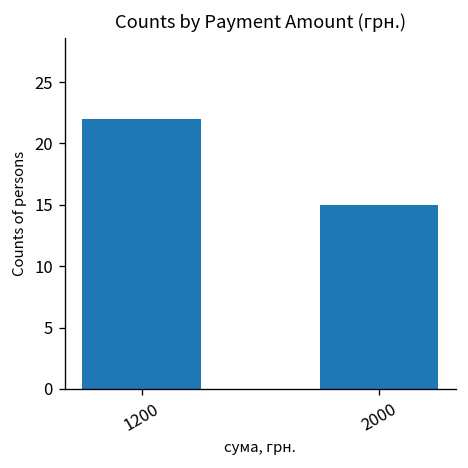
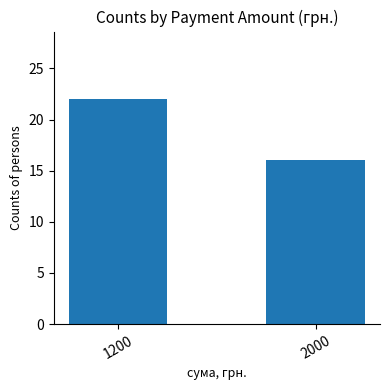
2000: 15 -> 16
